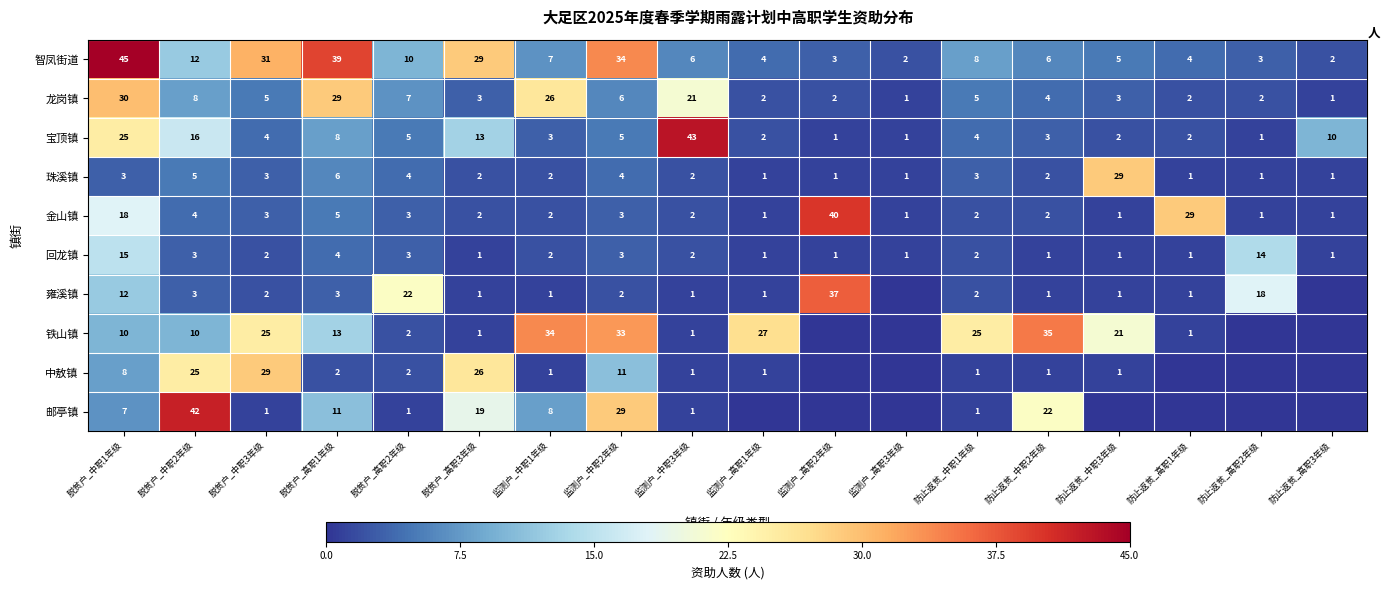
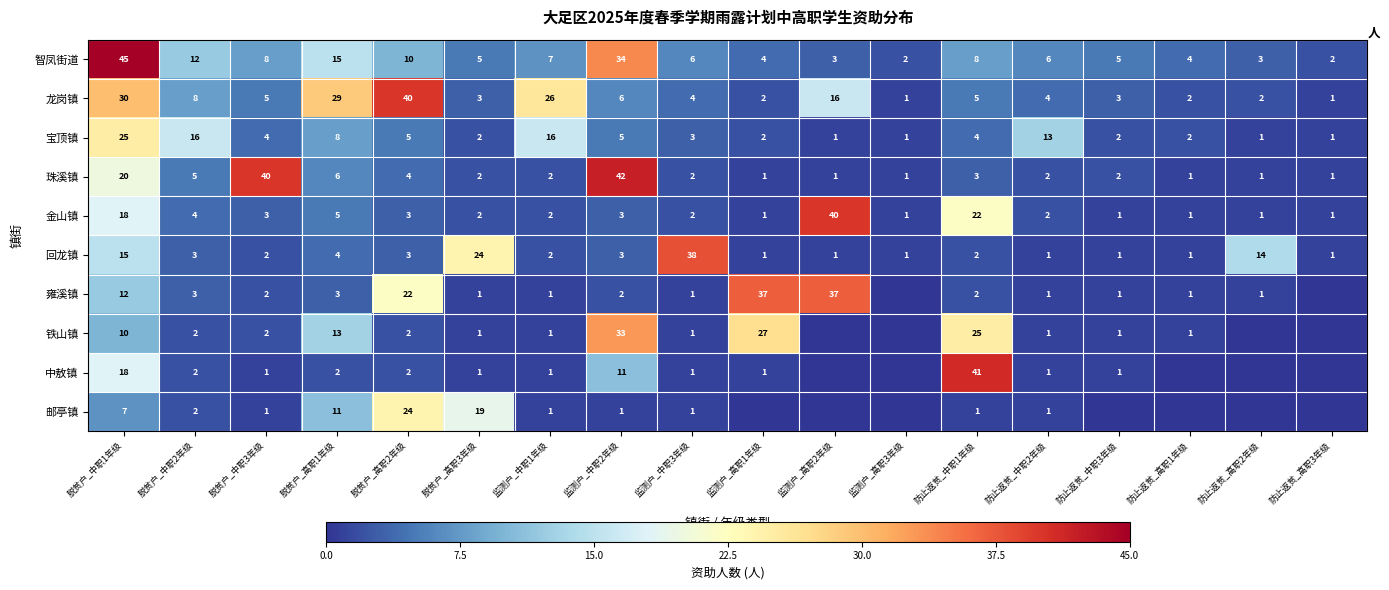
智凤街道, 脱贫户_中职3年级: 31 -> 8
智凤街道, 脱贫户_高职1年级: 39 -> 15
智凤街道, 脱贫户_高职3年级: 29 -> 5
龙岗镇, 脱贫户_高职2年级: 7 -> 40
龙岗镇, 监测户_中职3年级: 21 -> 4
龙岗镇, 监测户_高职2年级: 2 -> 16
宝顶镇, 脱贫户_高职3年级: 13 -> 2
宝顶镇, 监测户_中职1年级: 3 -> 16
宝顶镇, 监测户_中职3年级: 43 -> 3
宝顶镇, 防止返贫_中职2年级: 3 -> 13
宝顶镇, 防止返贫_高职3年级: 10 -> 1
珠溪镇, 脱贫户_中职1年级: 3 -> 20
珠溪镇, 脱贫户_中职3年级: 3 -> 40
珠溪镇, 监测户_中职2年级: 4 -> 42
珠溪镇, 防止返贫_中职3年级: 29 -> 2
金山镇, 防止返贫_中职1年级: 2 -> 22
金山镇, 防止返贫_高职1年级: 29 -> 1
回龙镇, 脱贫户_高职3年级: 1 -> 24
回龙镇, 监测户_中职3年级: 2 -> 38
雍溪镇, 监测户_高职1年级: 1 -> 37
雍溪镇, 防止返贫_高职2年级: 18 -> 1
铁山镇, 脱贫户_中职2年级: 10 -> 2
铁山镇, 脱贫户_中职3年级: 25 -> 2
铁山镇, 监测户_中职1年级: 34 -> 1
铁山镇, 防止返贫_中职2年级: 35 -> 1
铁山镇, 防止返贫_中职3年级: 21 -> 1
中敖镇, 脱贫户_中职1年级: 8 -> 18
中敖镇, 脱贫户_中职2年级: 25 -> 2
中敖镇, 脱贫户_中职3年级: 29 -> 1
中敖镇, 脱贫户_高职3年级: 26 -> 1
中敖镇, 防止返贫_中职1年级: 1 -> 41
邮亭镇, 脱贫户_中职2年级: 42 -> 2
邮亭镇, 脱贫户_高职2年级: 1 -> 24
邮亭镇, 监测户_中职1年级: 8 -> 1
邮亭镇, 监测户_中职2年级: 29 -> 1
邮亭镇, 防止返贫_中职2年级: 22 -> 1
